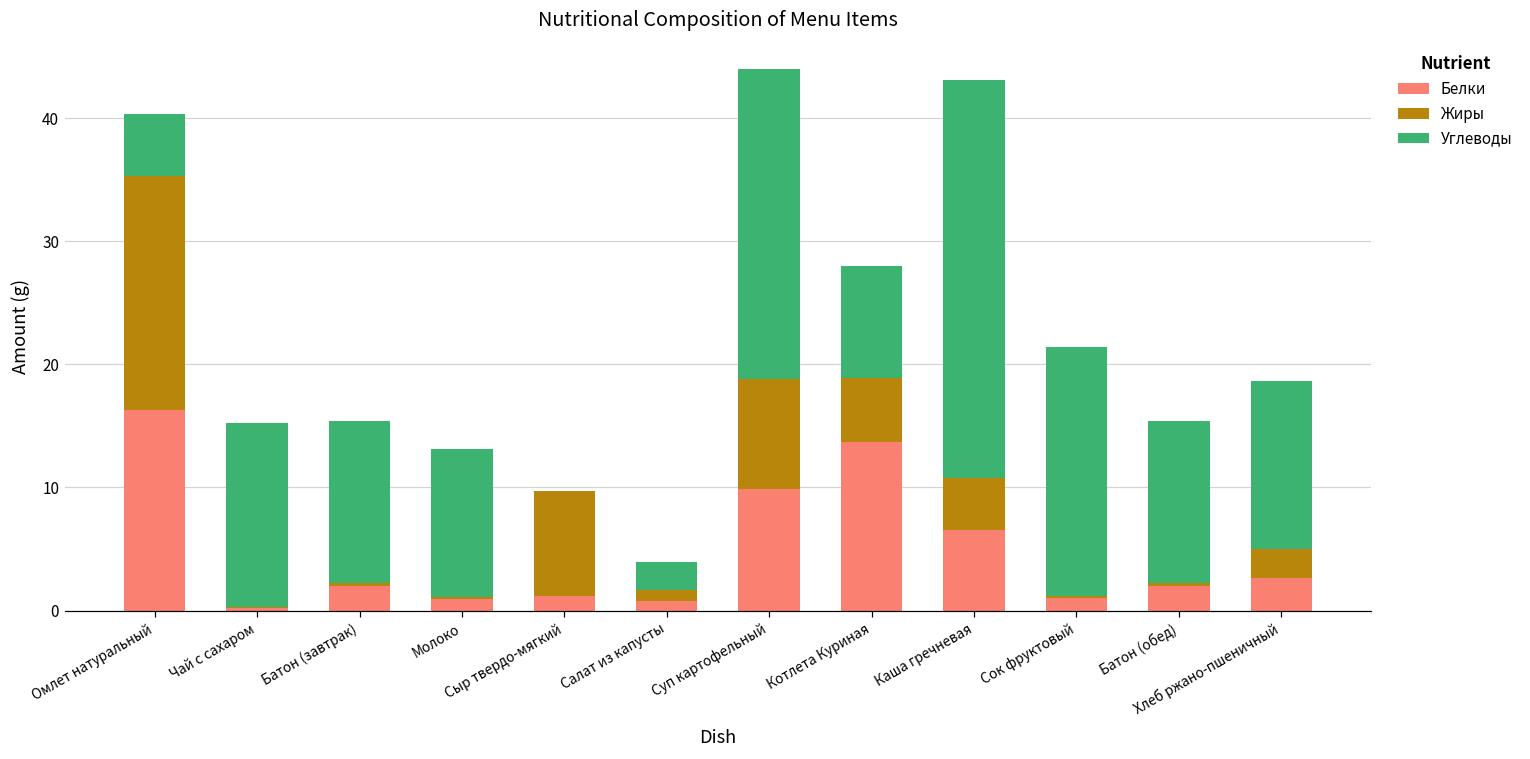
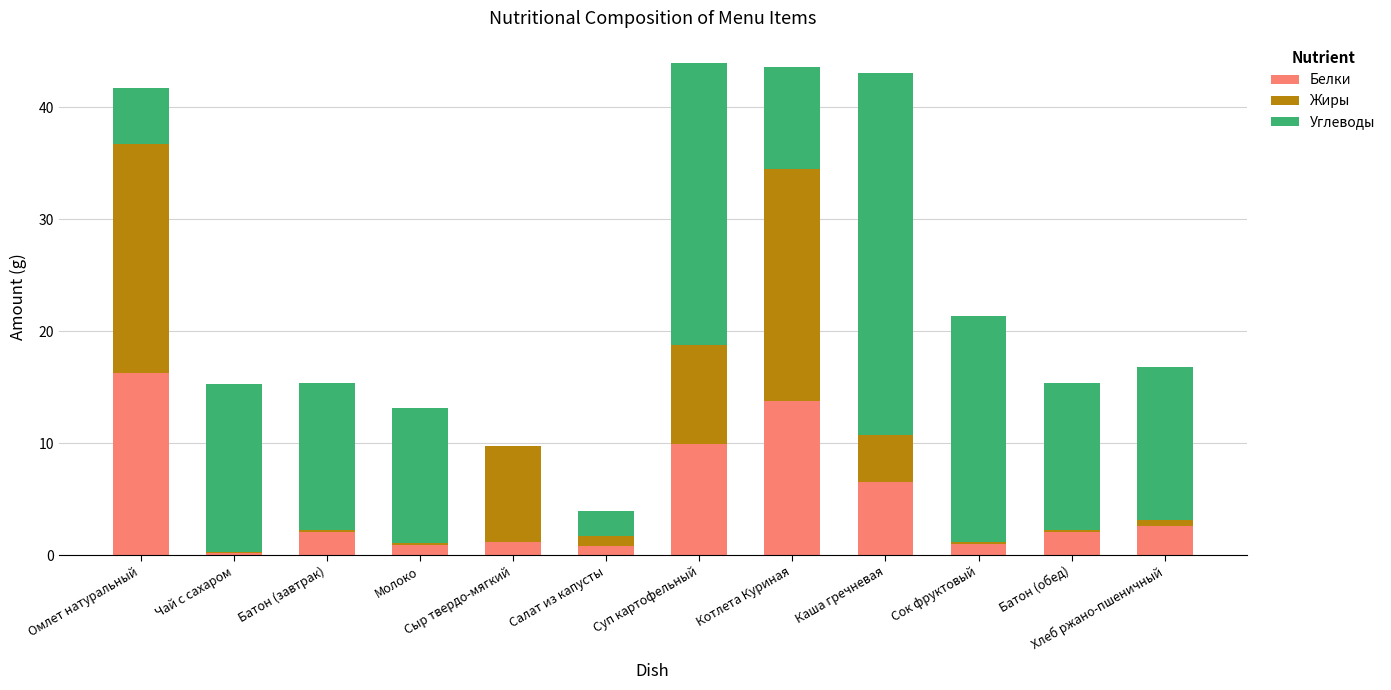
Жиры, Омлет натуральный: 19.0 -> 20.4
Жиры, Котлета Куриная: 5.2 -> 20.8
Жиры, Хлеб ржано-пшеничный: 2.3 -> 0.5
